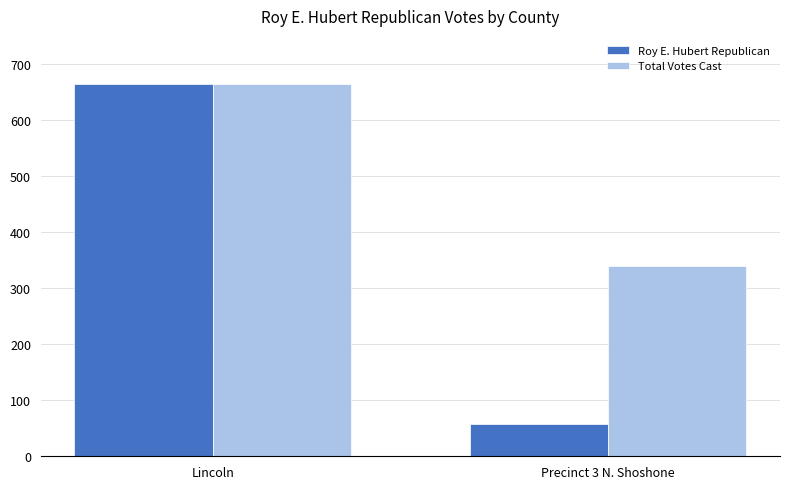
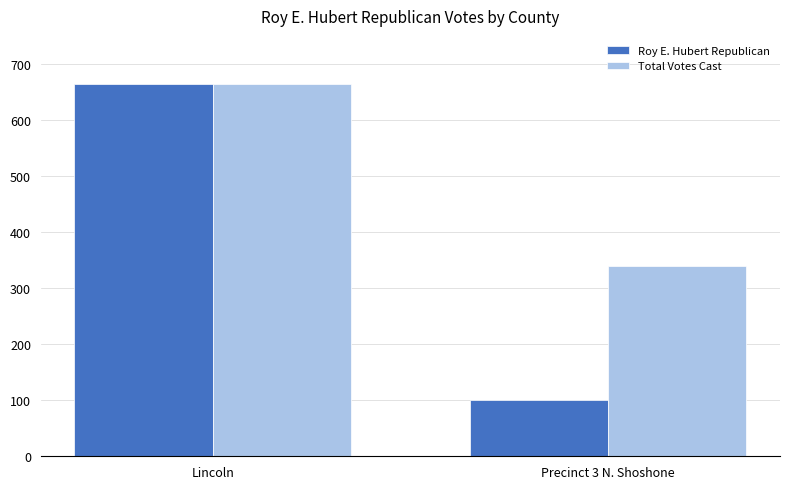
Roy E. Hubert Republican, Precinct 3 N. Shoshone: 60 -> 100
